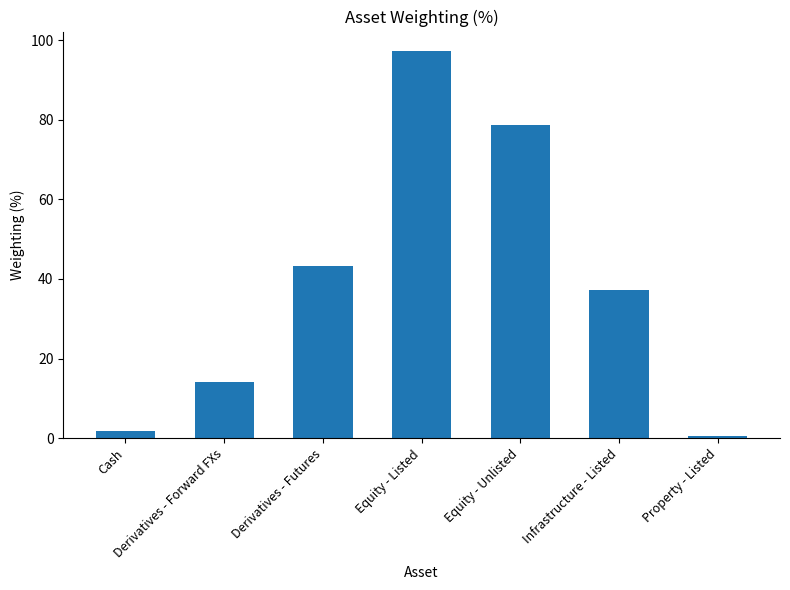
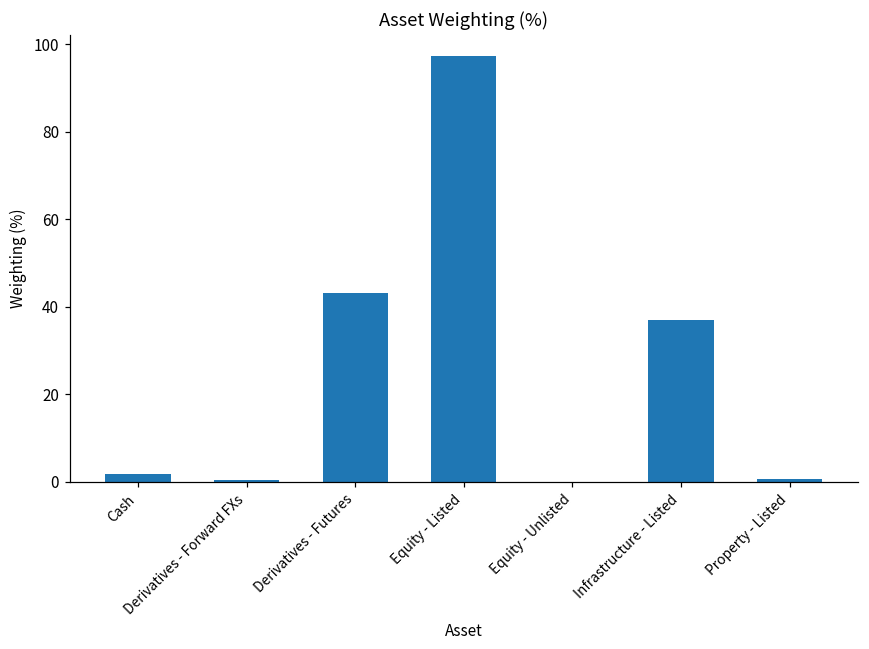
Derivatives - Forward FXs: 14 -> 0
Equity - Unlisted: 79 -> 0
